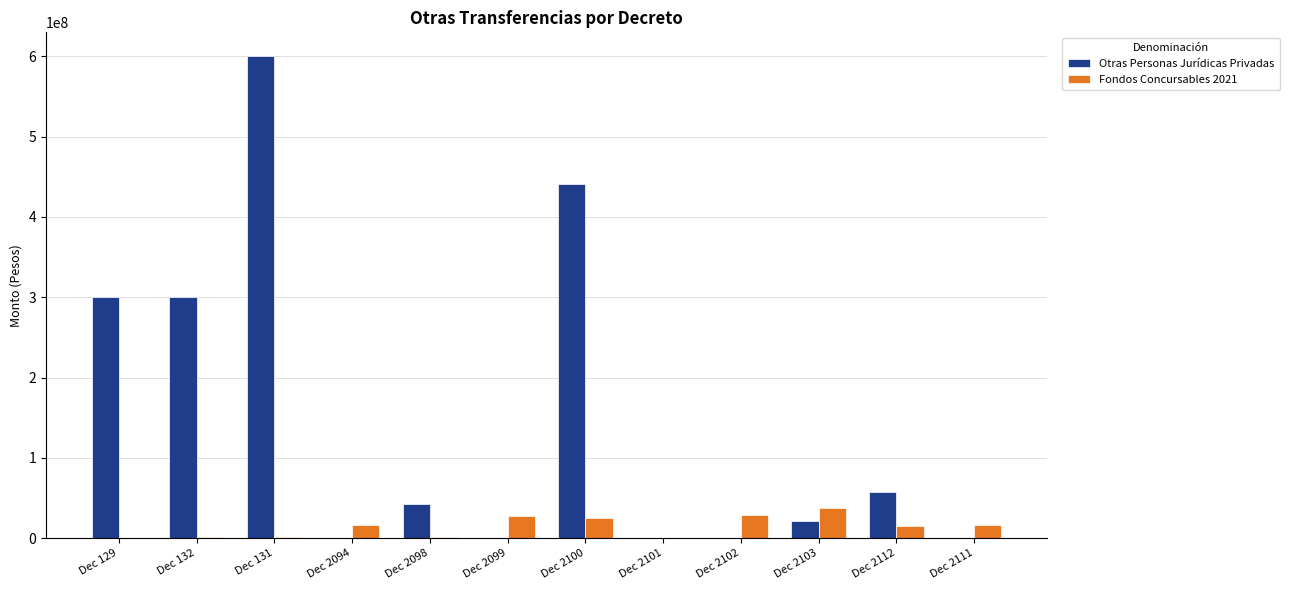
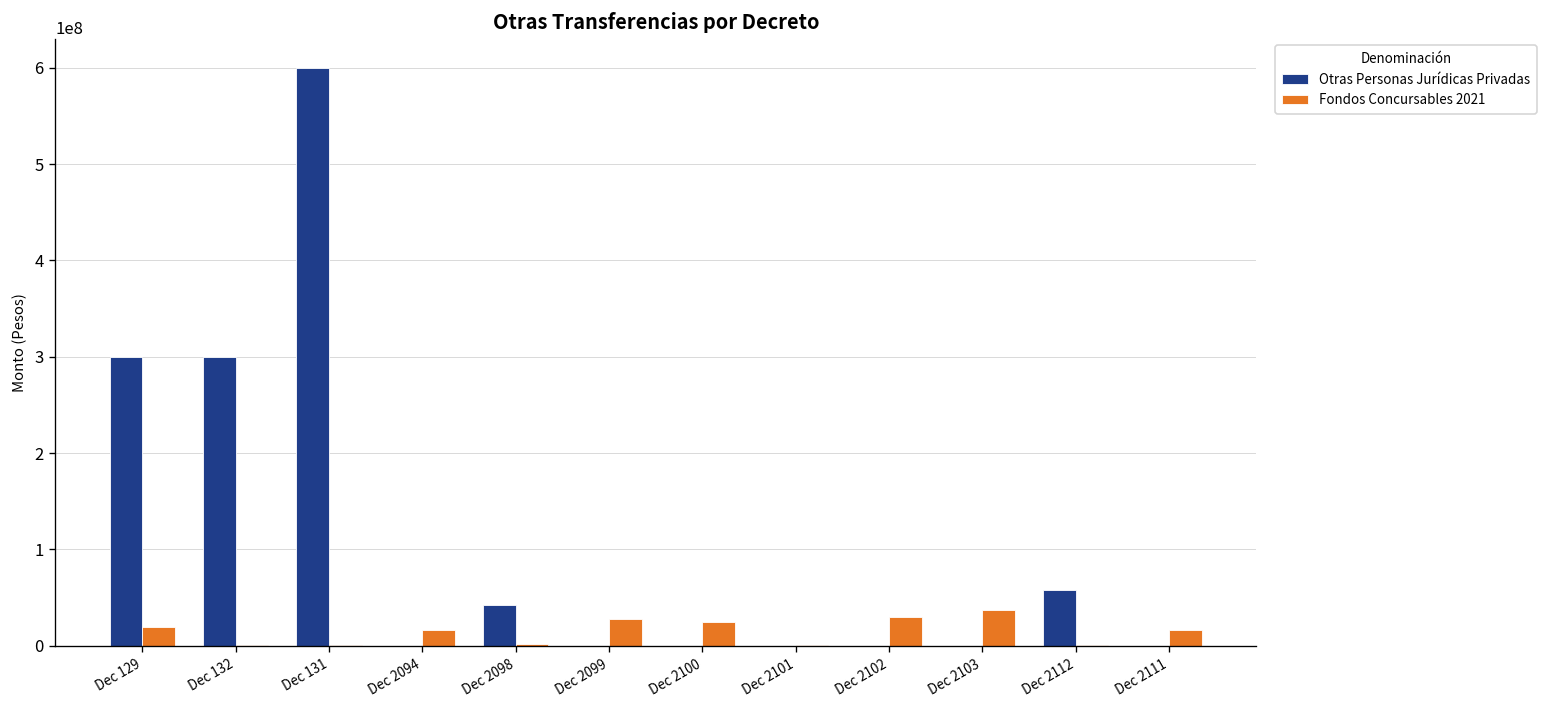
Fondos Concursables 2021, Dec 129: 0 -> 20000000
Otras Personas Jurídicas Privadas, Dec 2100: 440000000 -> 0
Otras Personas Jurídicas Privadas, Dec 2103: 20000000 -> 0
Fondos Concursables 2021, Dec 2112: 10000000 -> 0
